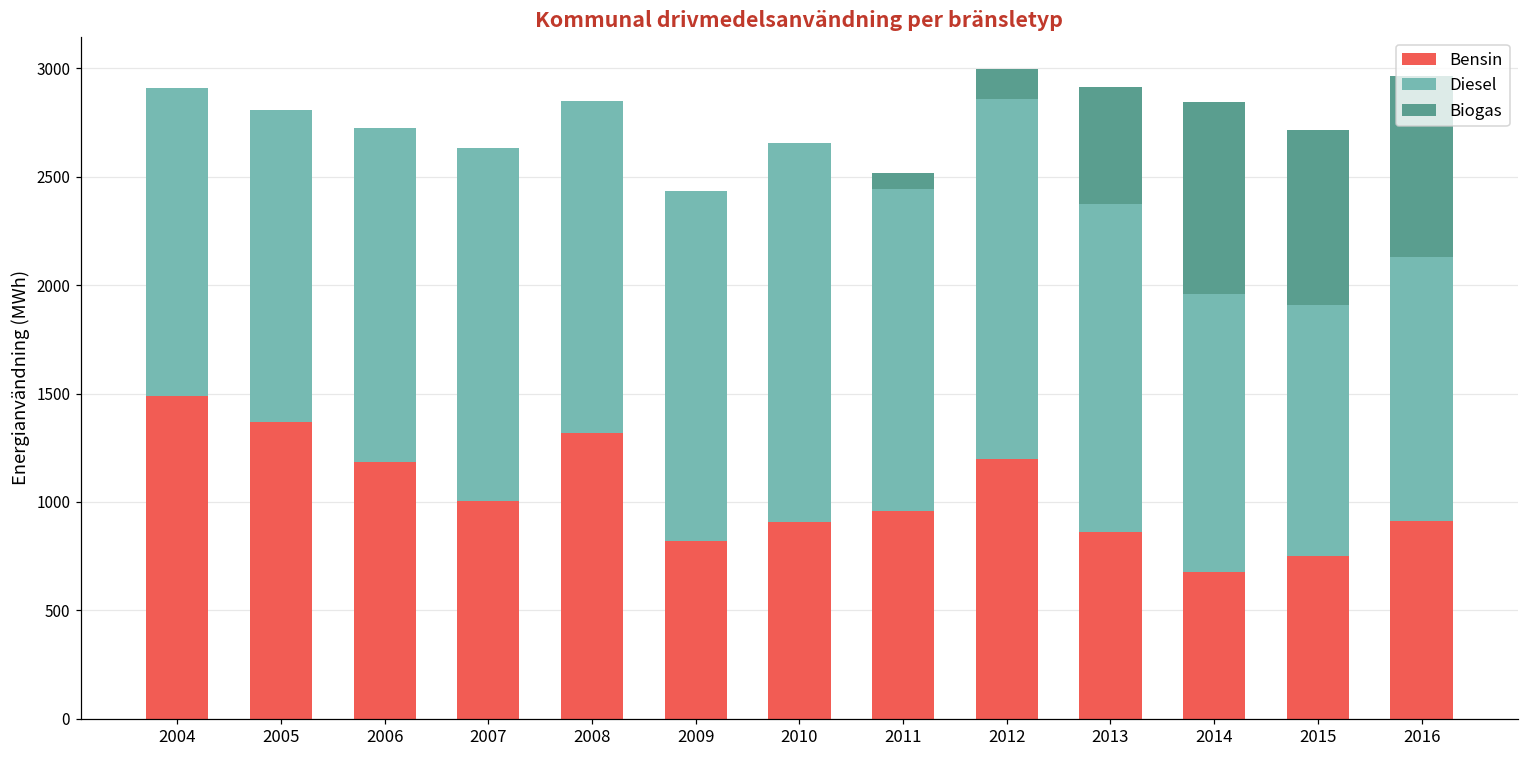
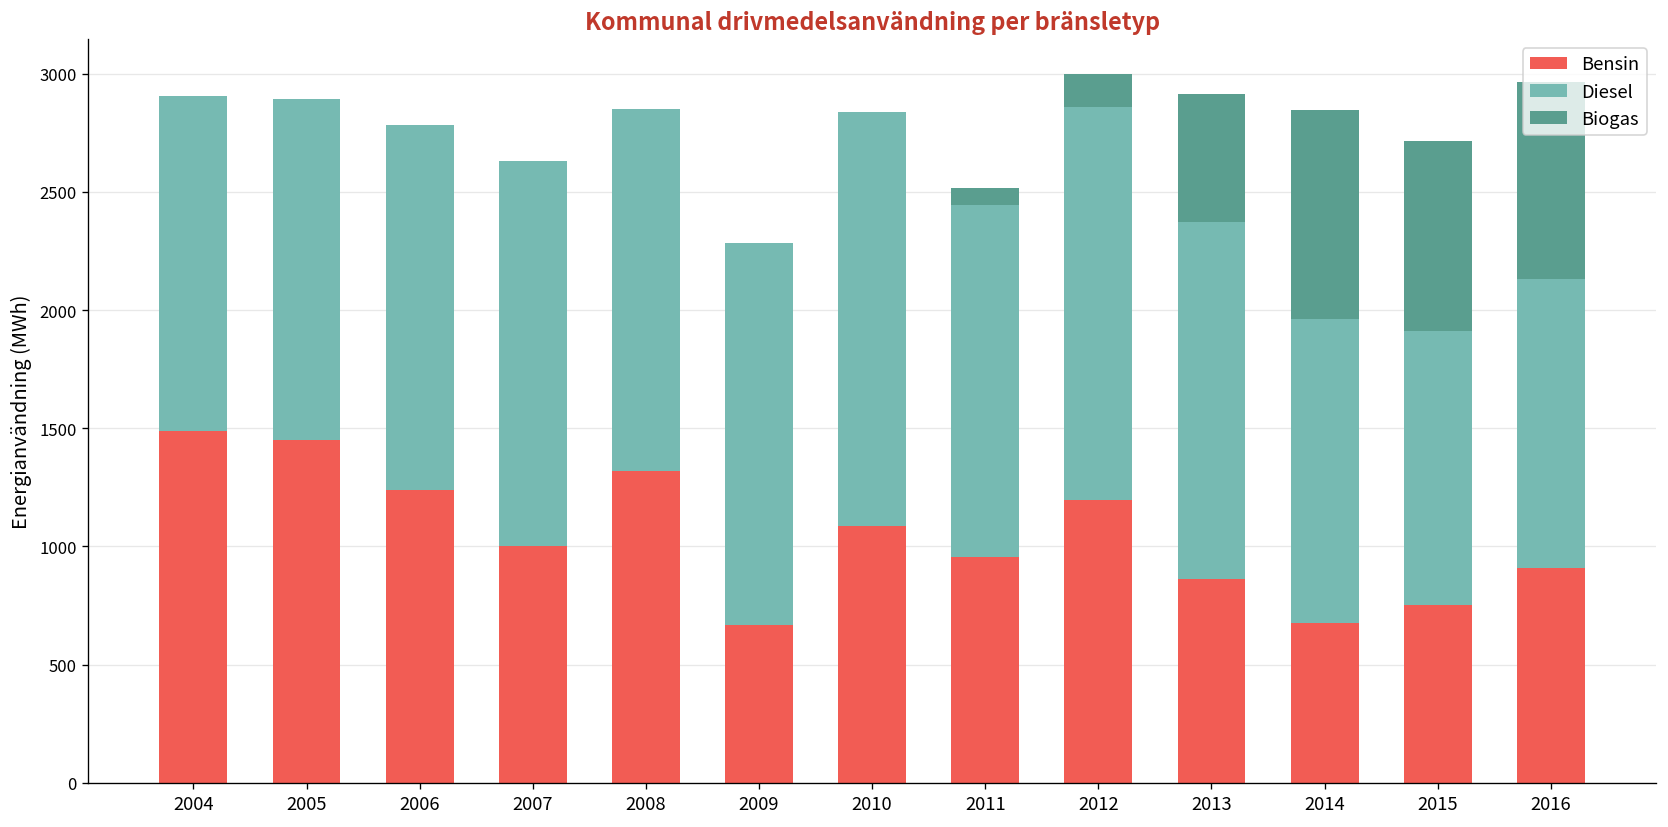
Bensin, 2005: 1370 -> 1450
Bensin, 2006: 1180 -> 1240
Bensin, 2009: 820 -> 670
Bensin, 2010: 910 -> 1090
